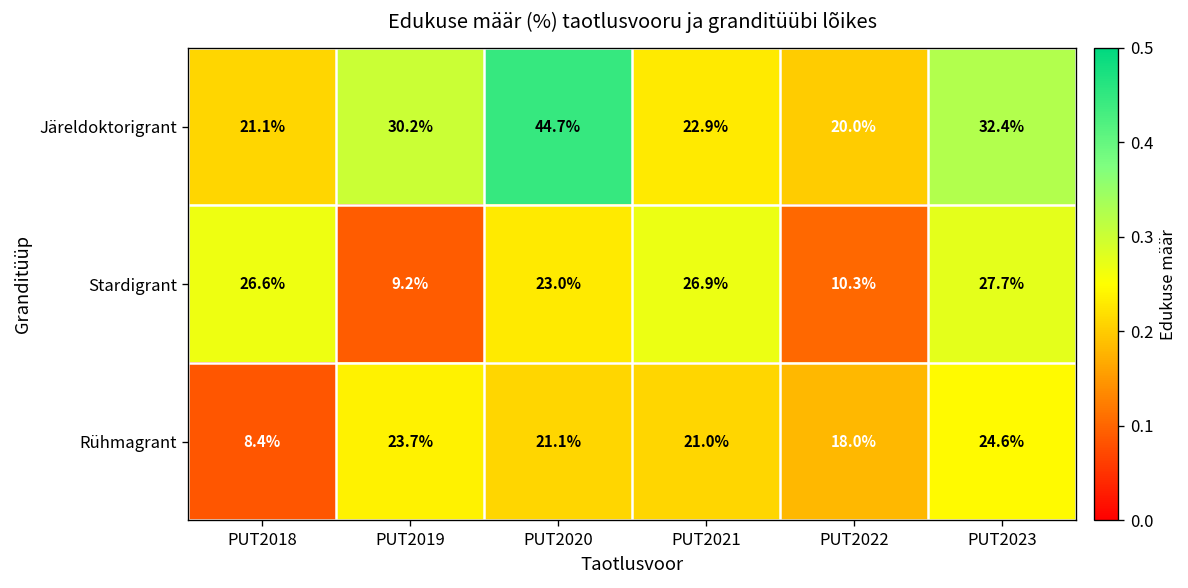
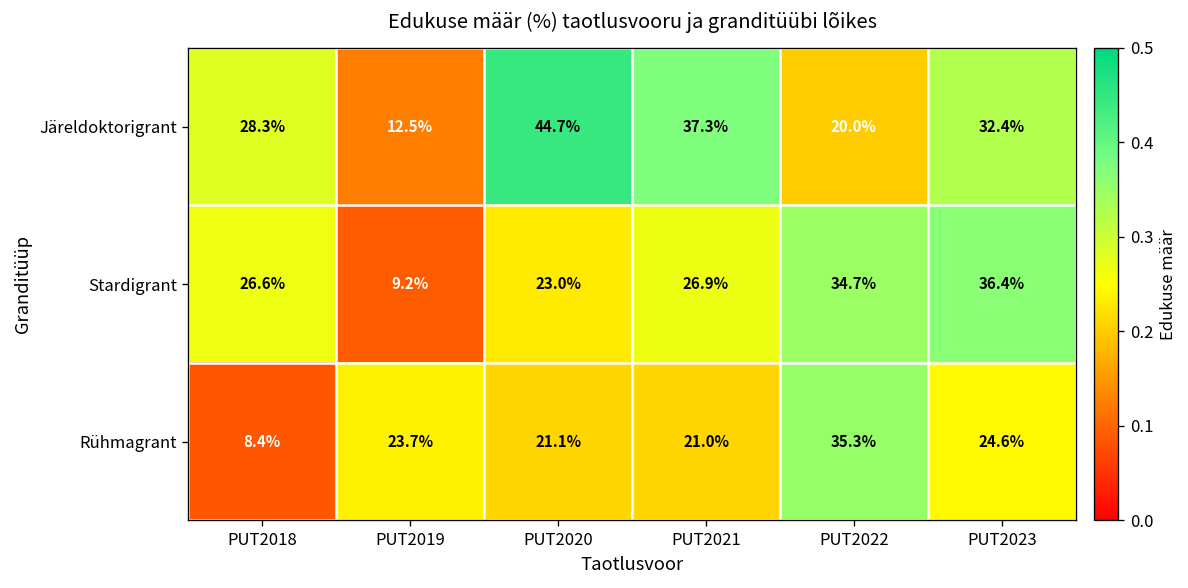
Järeldoktorigrant, PUT2018: 21.1% -> 28.3%
Järeldoktorigrant, PUT2019: 30.2% -> 12.5%
Järeldoktorigrant, PUT2021: 22.9% -> 37.3%
Stardigrant, PUT2022: 10.3% -> 34.7%
Stardigrant, PUT2023: 27.7% -> 36.4%
Rühmagrant, PUT2022: 18.0% -> 35.3%
